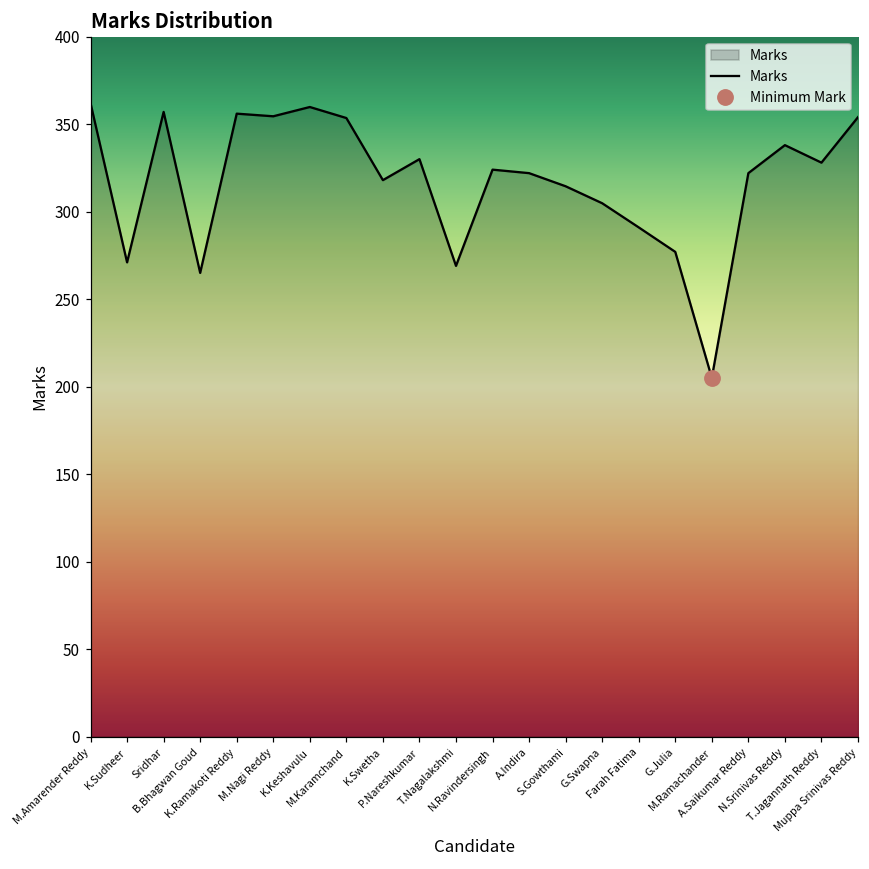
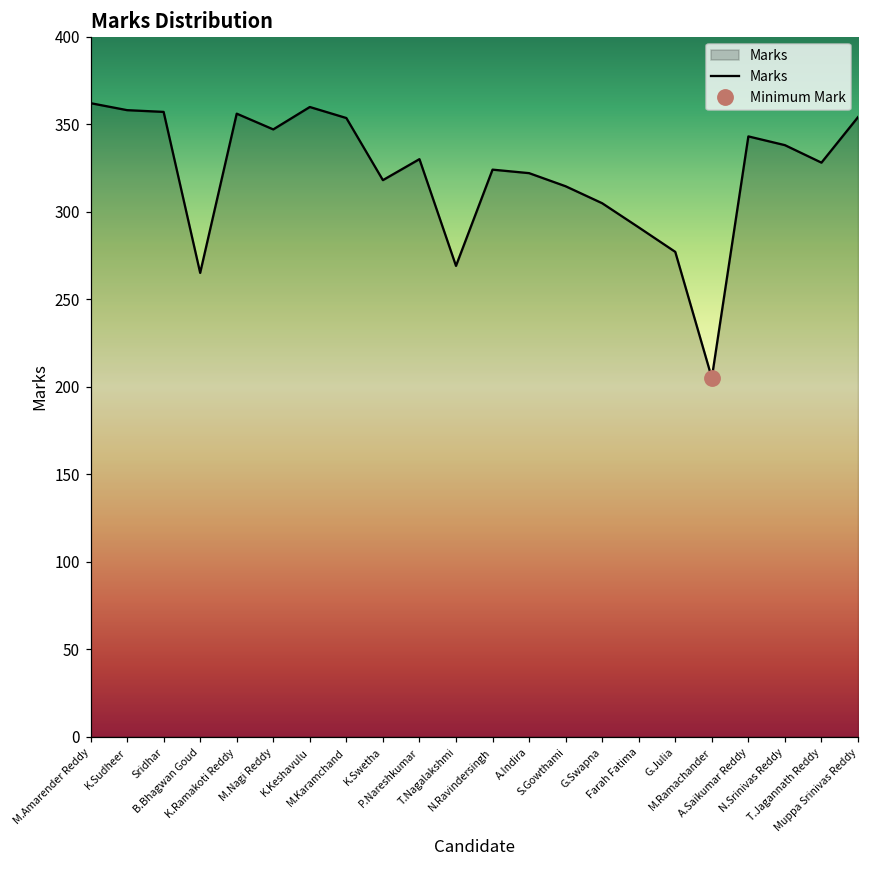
Marks, K.Sudheer: 271 -> 358
Marks, M.Nagi Reddy: 355 -> 347
Marks, A.Saikumar Reddy: 322 -> 343
